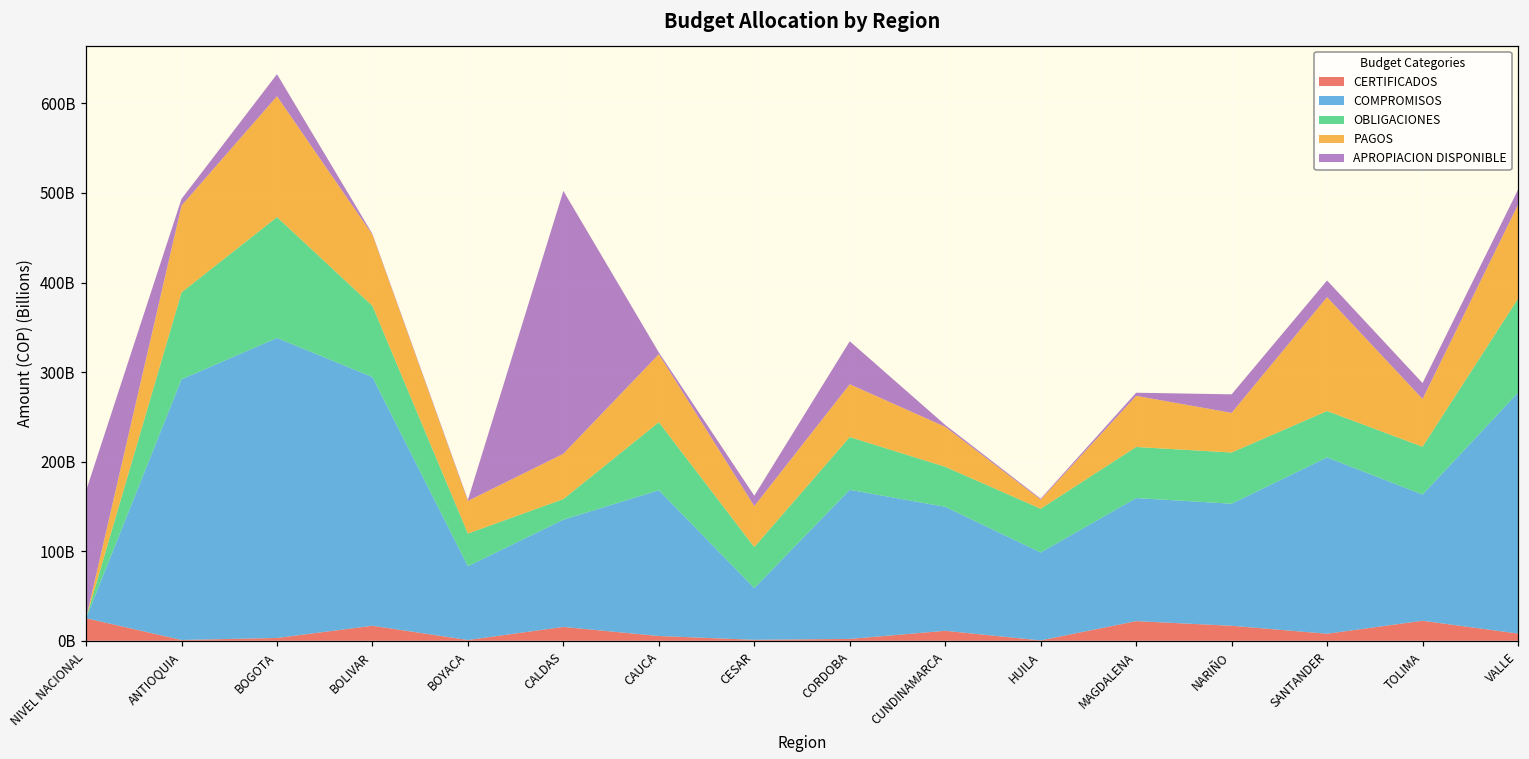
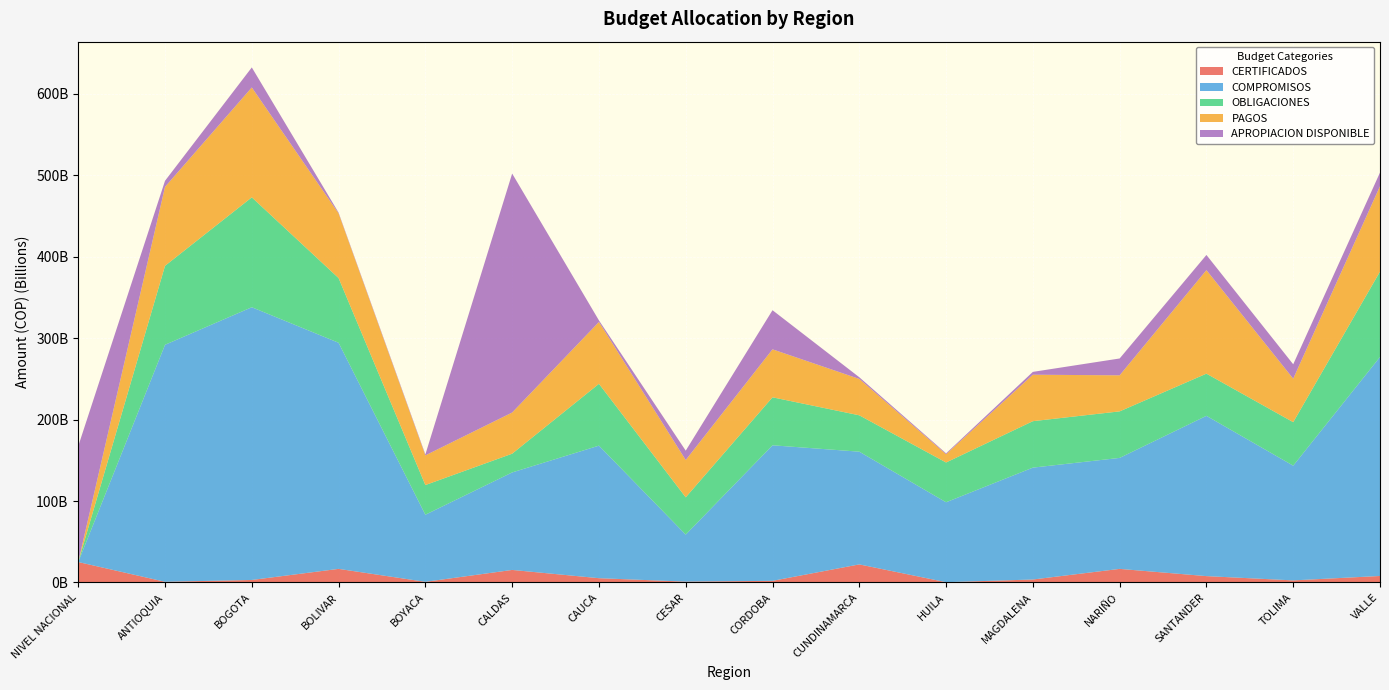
CERTIFICADOS, CUNDINAMARCA: 10000000000 -> 20000000000
CERTIFICADOS, MAGDALENA: 20000000000 -> 0
CERTIFICADOS, TOLIMA: 20000000000 -> 0
